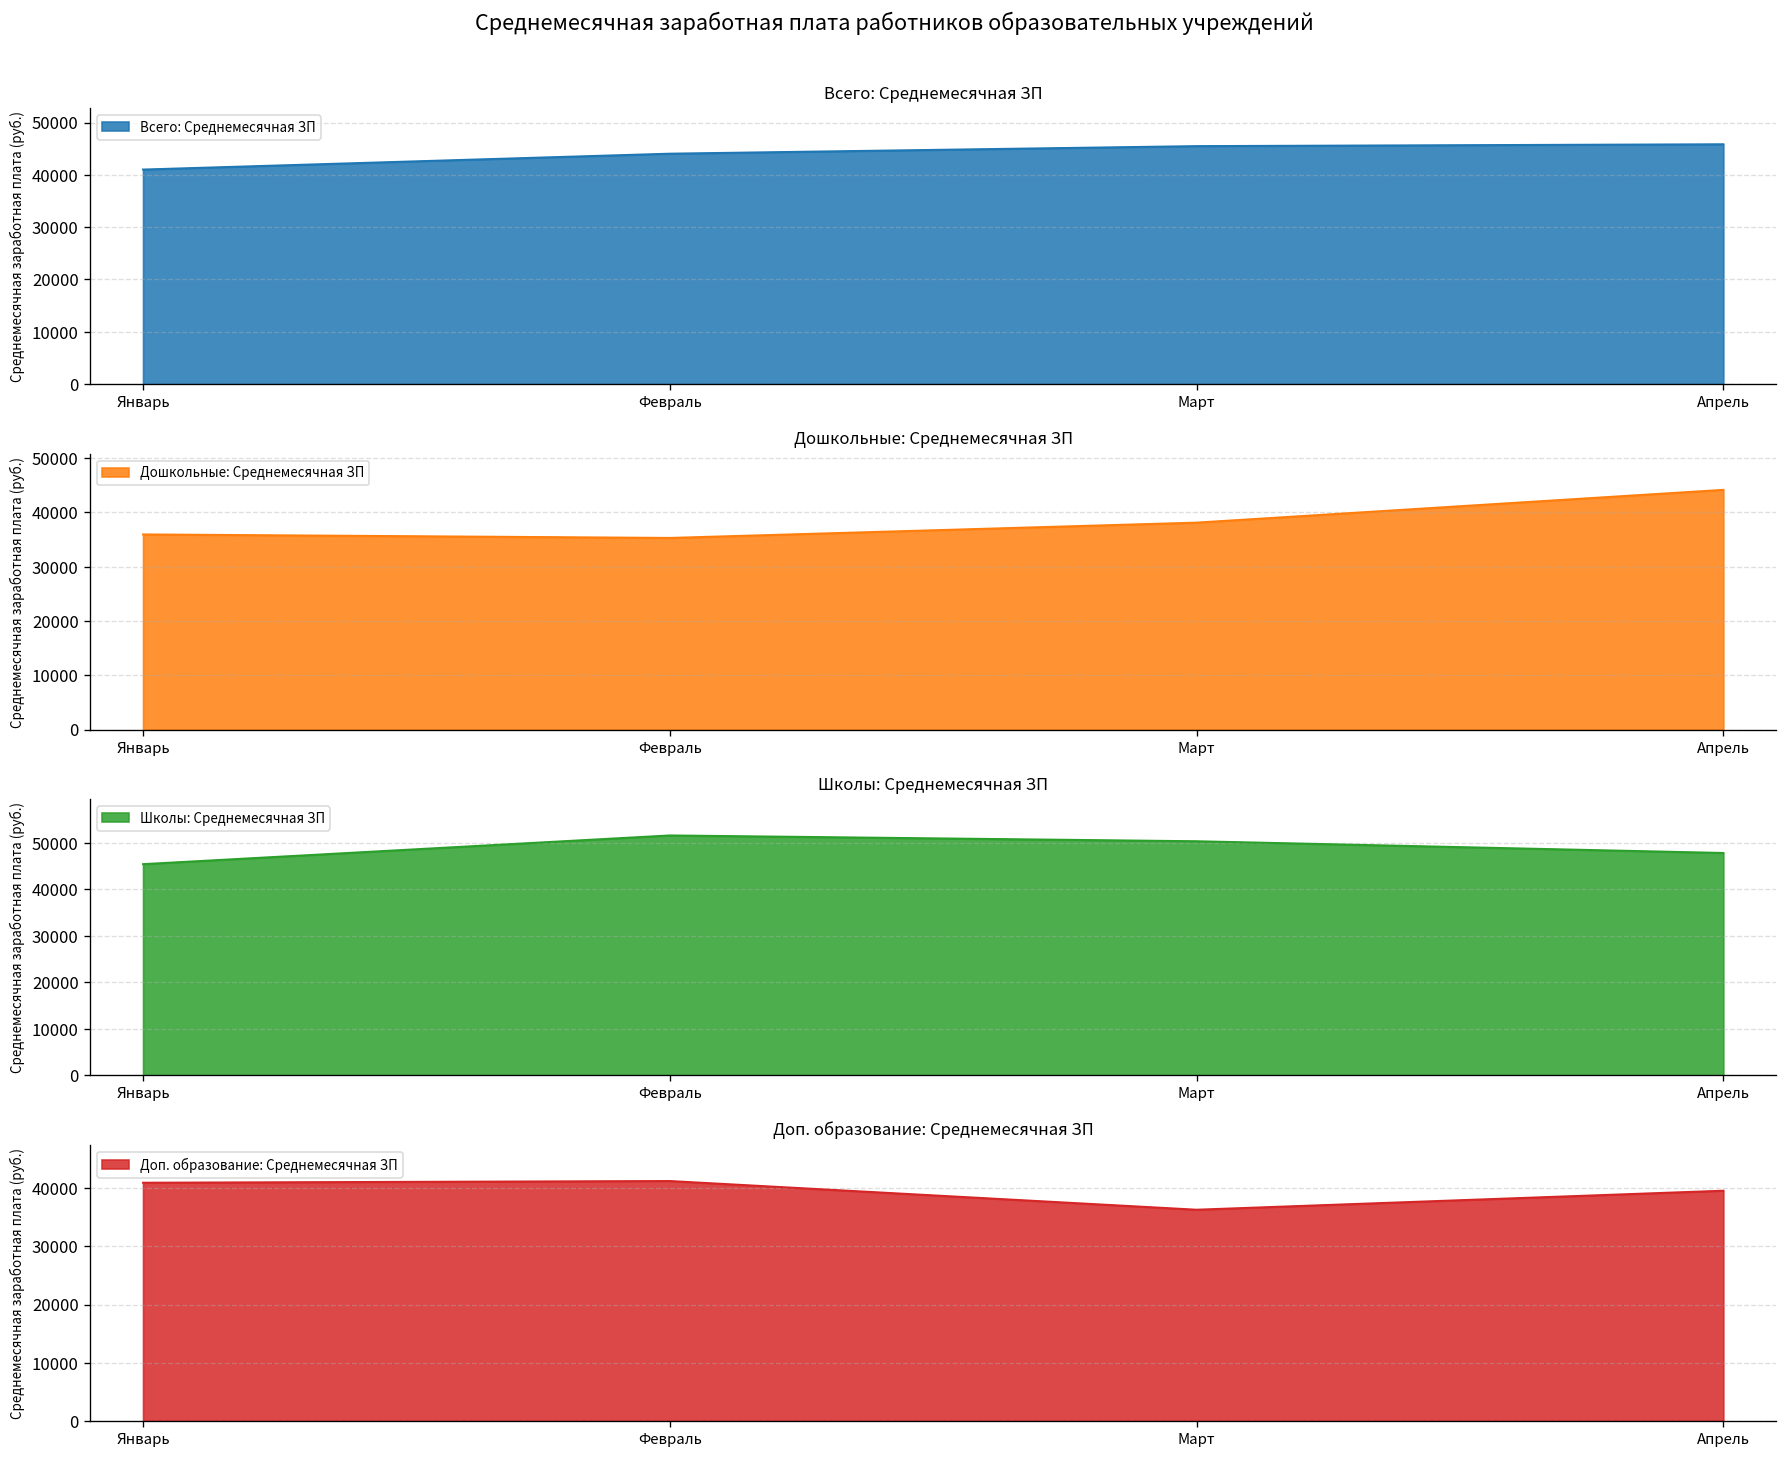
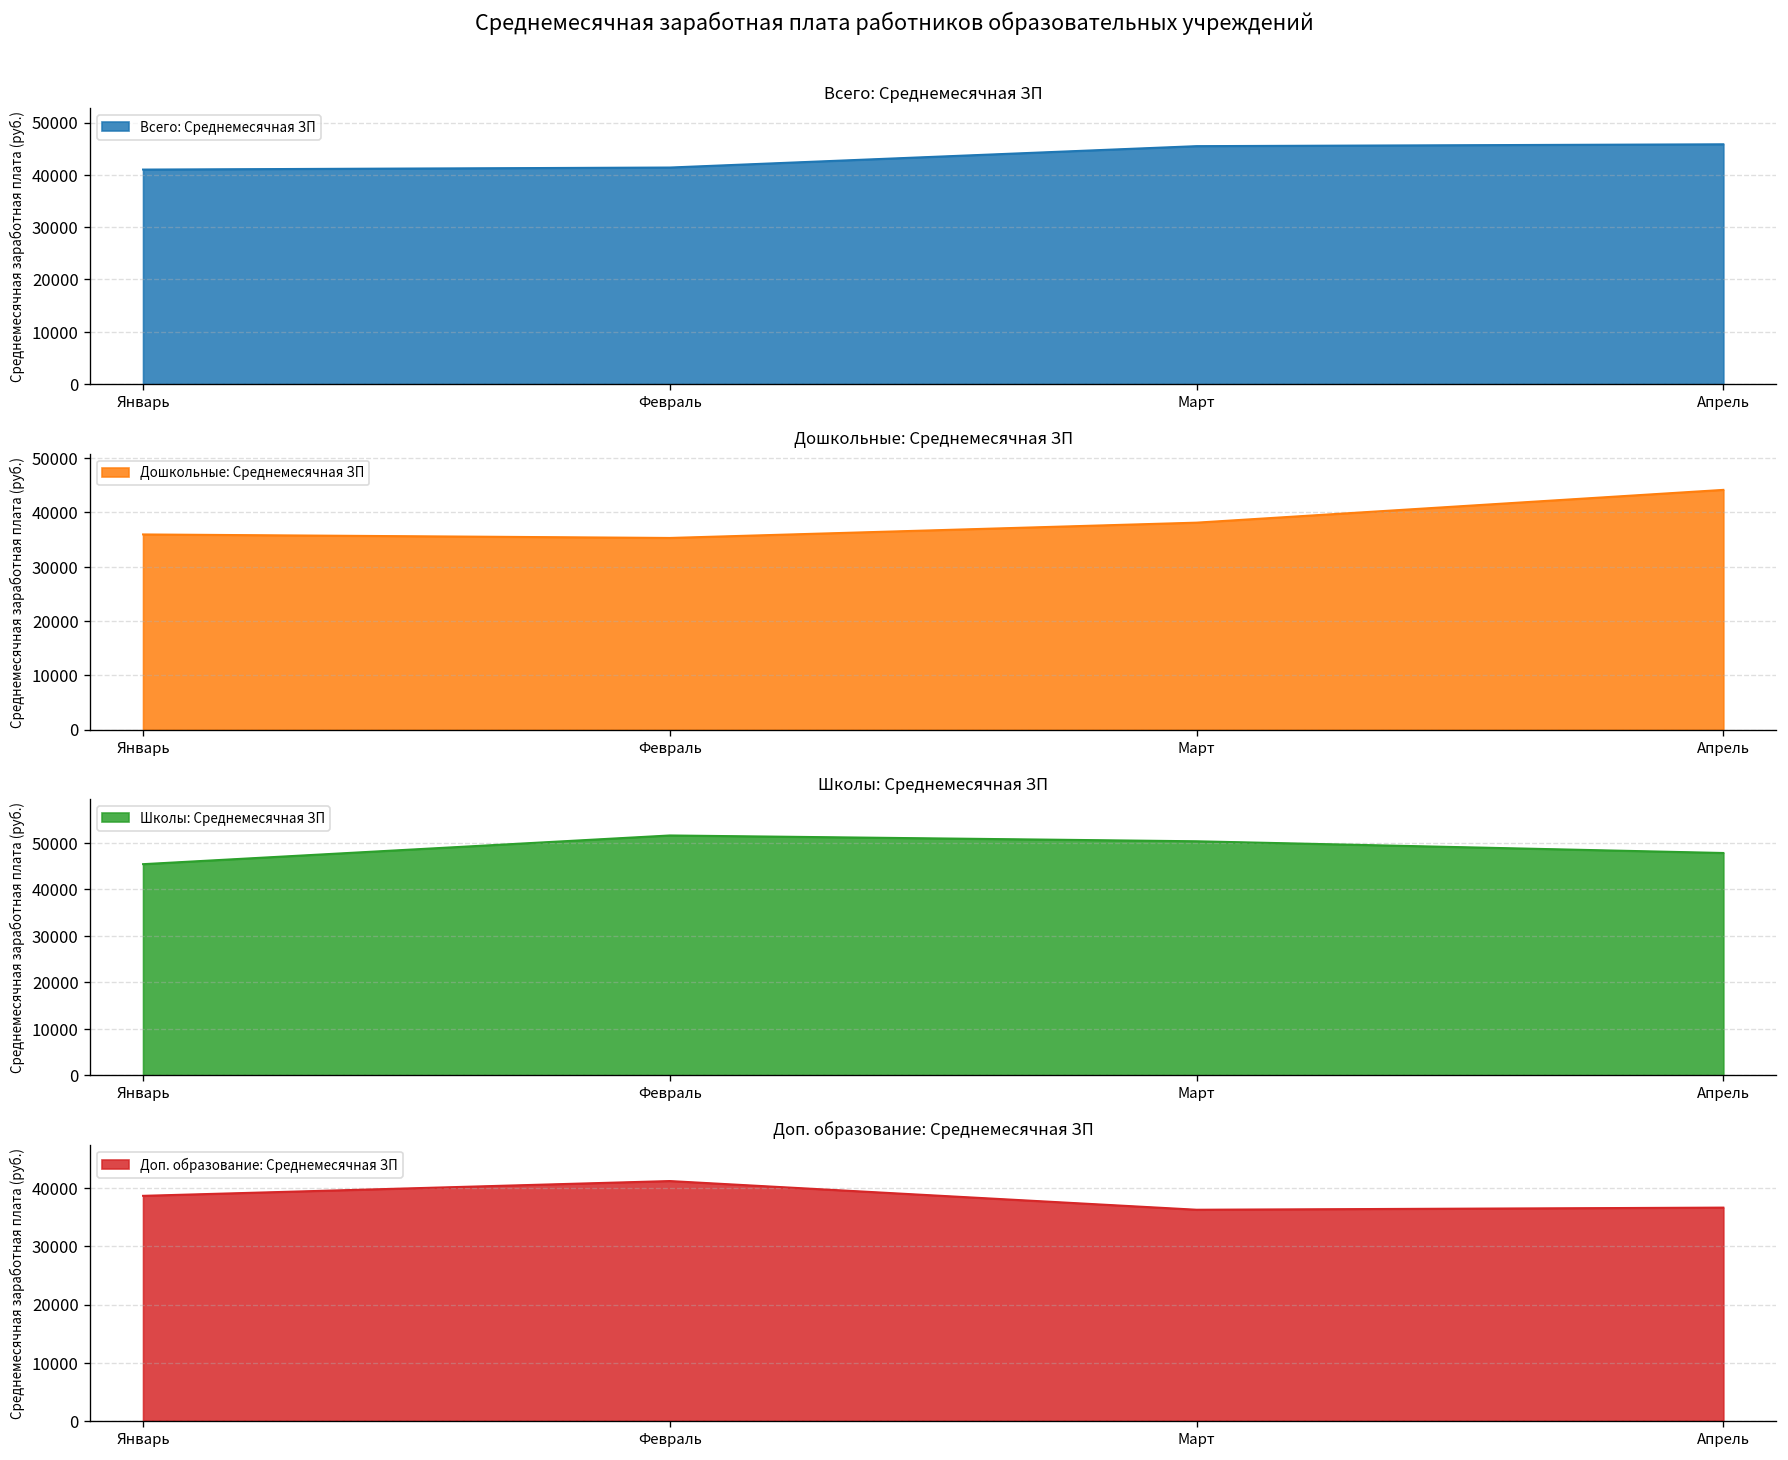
Всего: Среднемесячная ЗП, Февраль: 44000 -> 41000
Доп. образование: Среднемесячная ЗП, Январь: 41000 -> 39000
Доп. образование: Среднемесячная ЗП, Апрель: 40000 -> 37000
